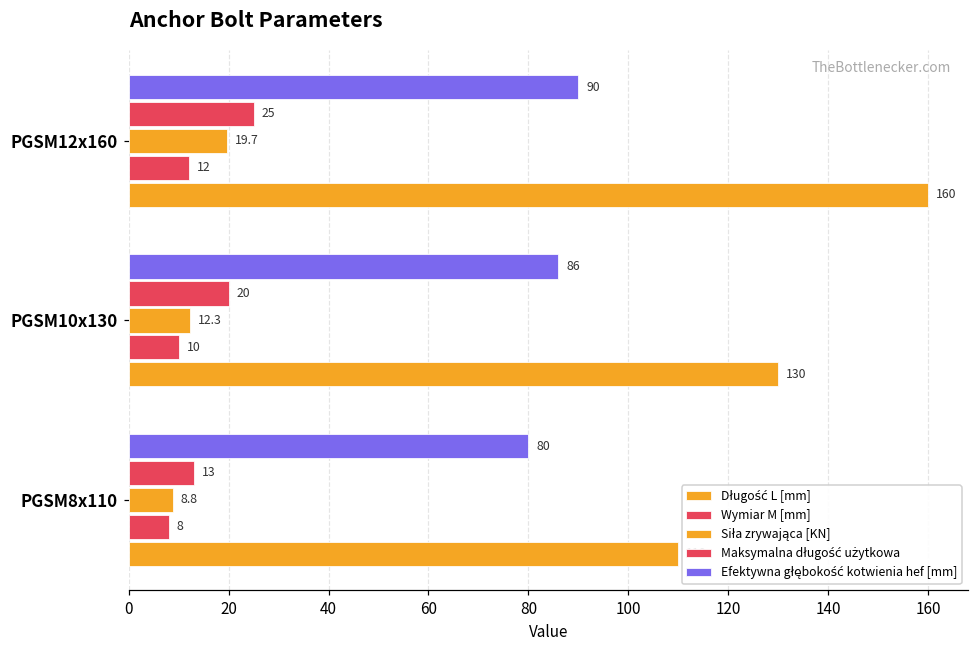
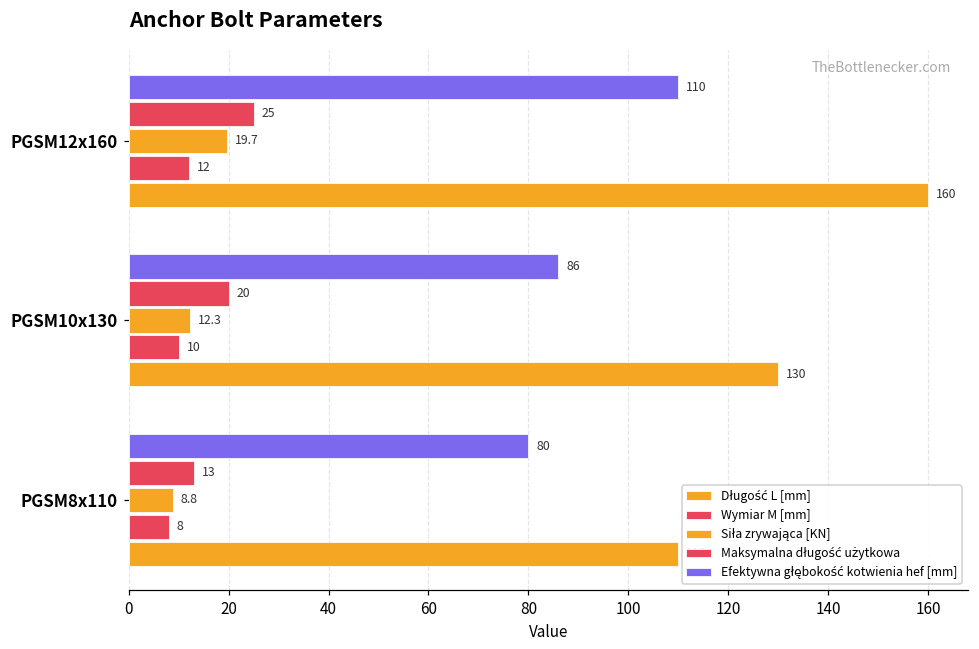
Efektywna głębokość kotwienia hef [mm], PGSM12x160: 90 -> 110
